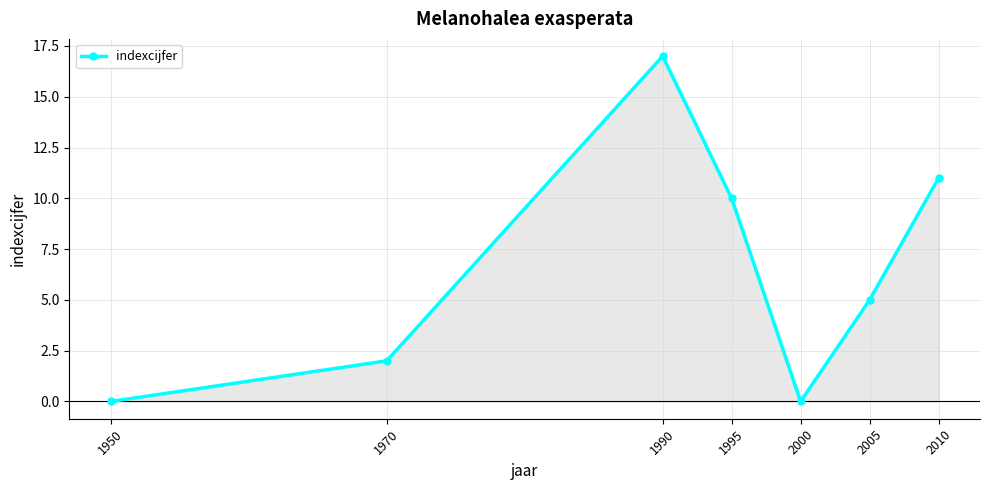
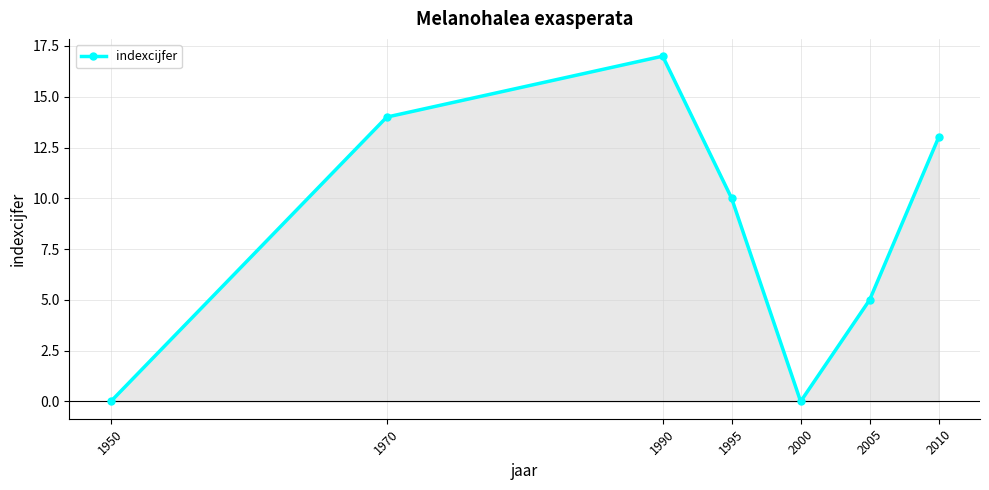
1970: 2 -> 14
2010: 11 -> 13
